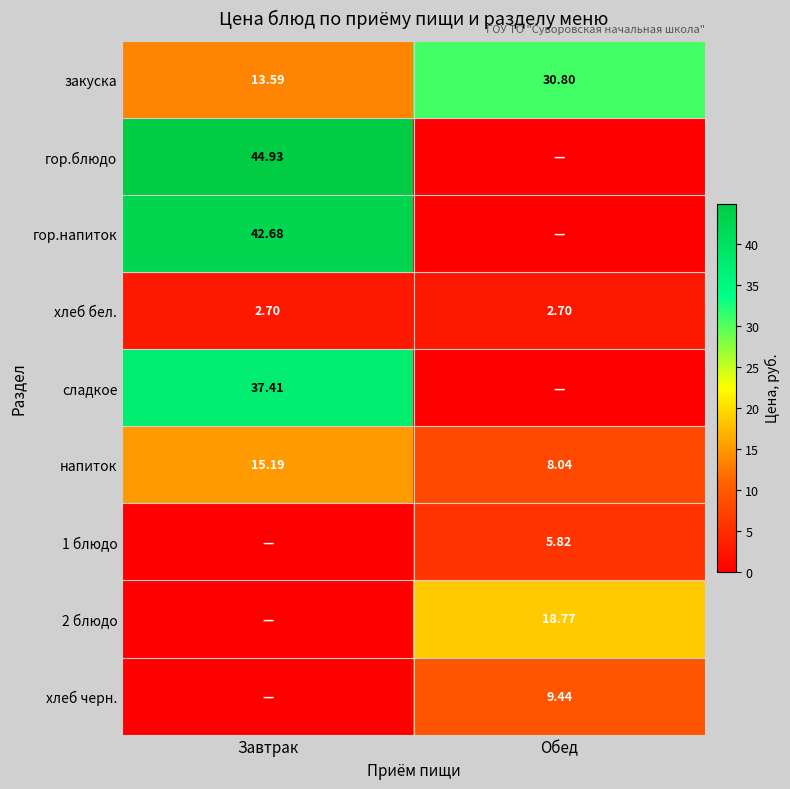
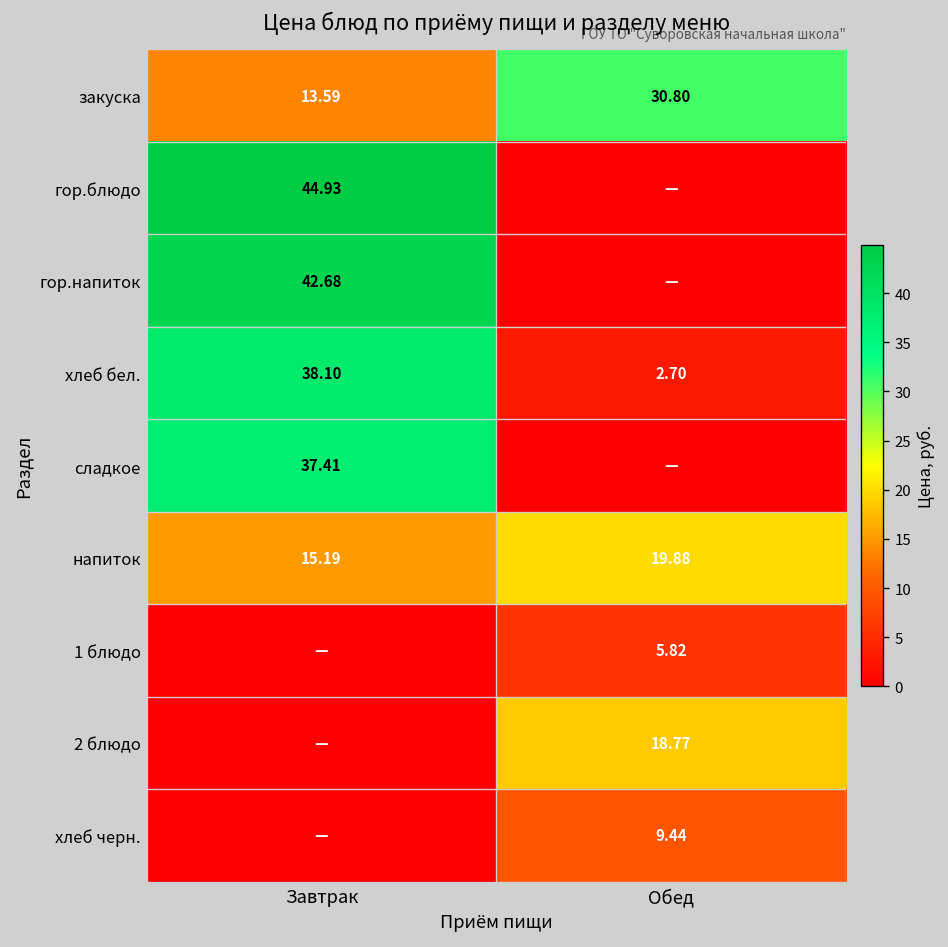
хлеб бел., Завтрак: 2.70 -> 38.10
напиток, Обед: 8.04 -> 19.88
